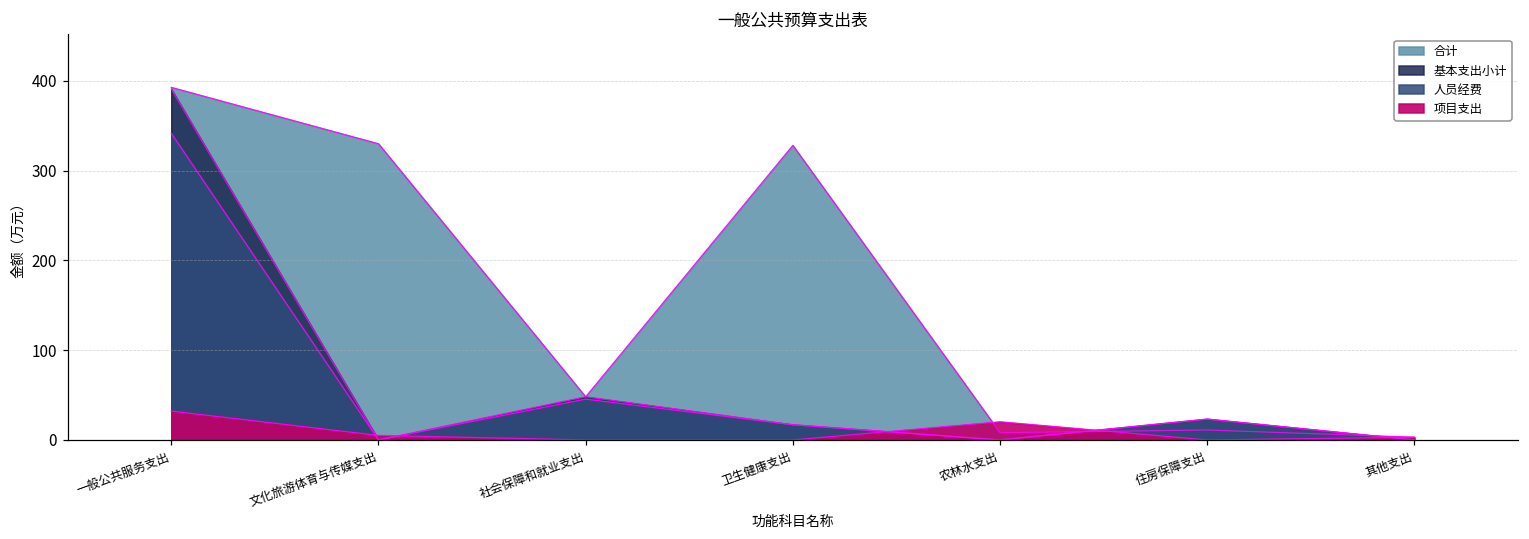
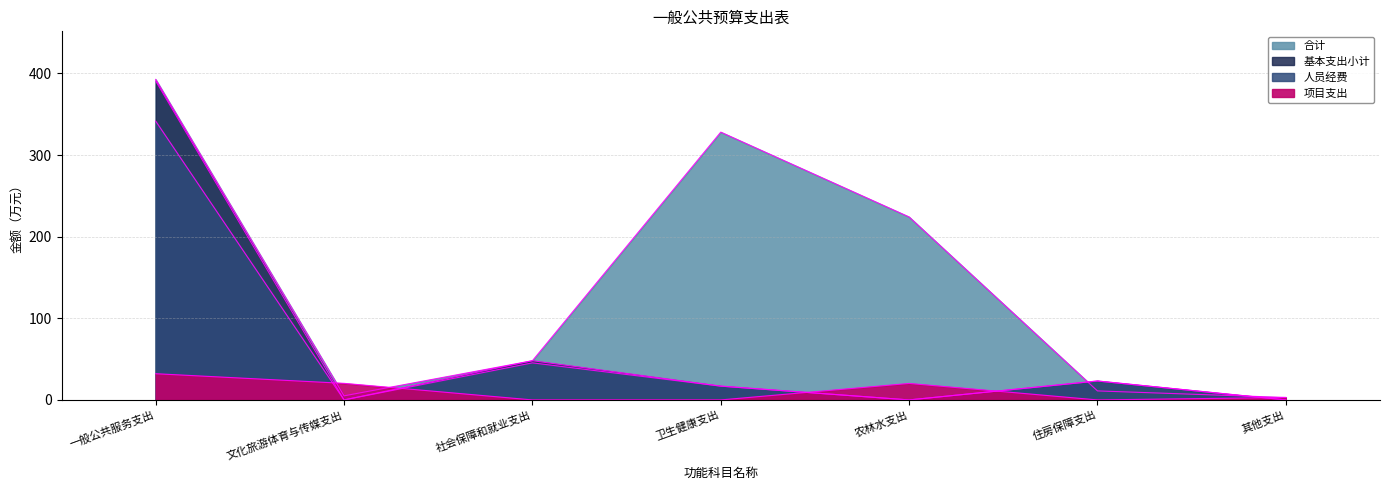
合计, 文化旅游体育与传媒支出: 330 -> 10
项目支出, 文化旅游体育与传媒支出: 10 -> 20
合计, 农林水支出: 10 -> 220
